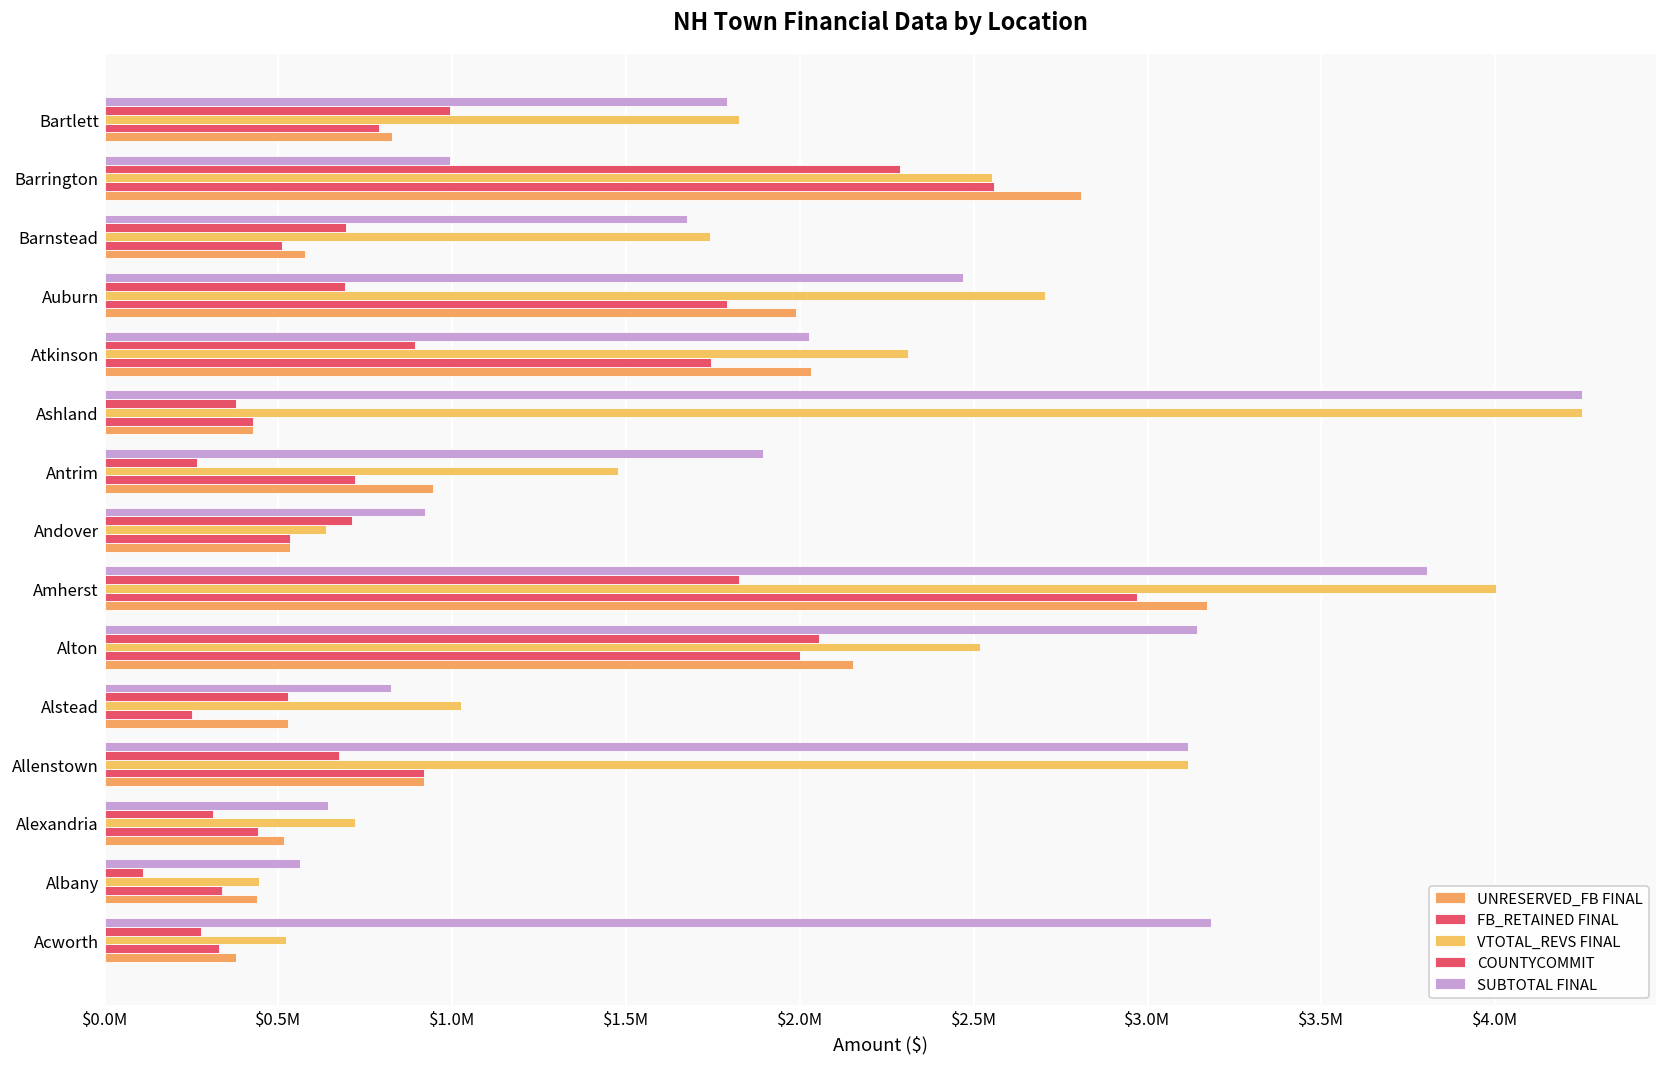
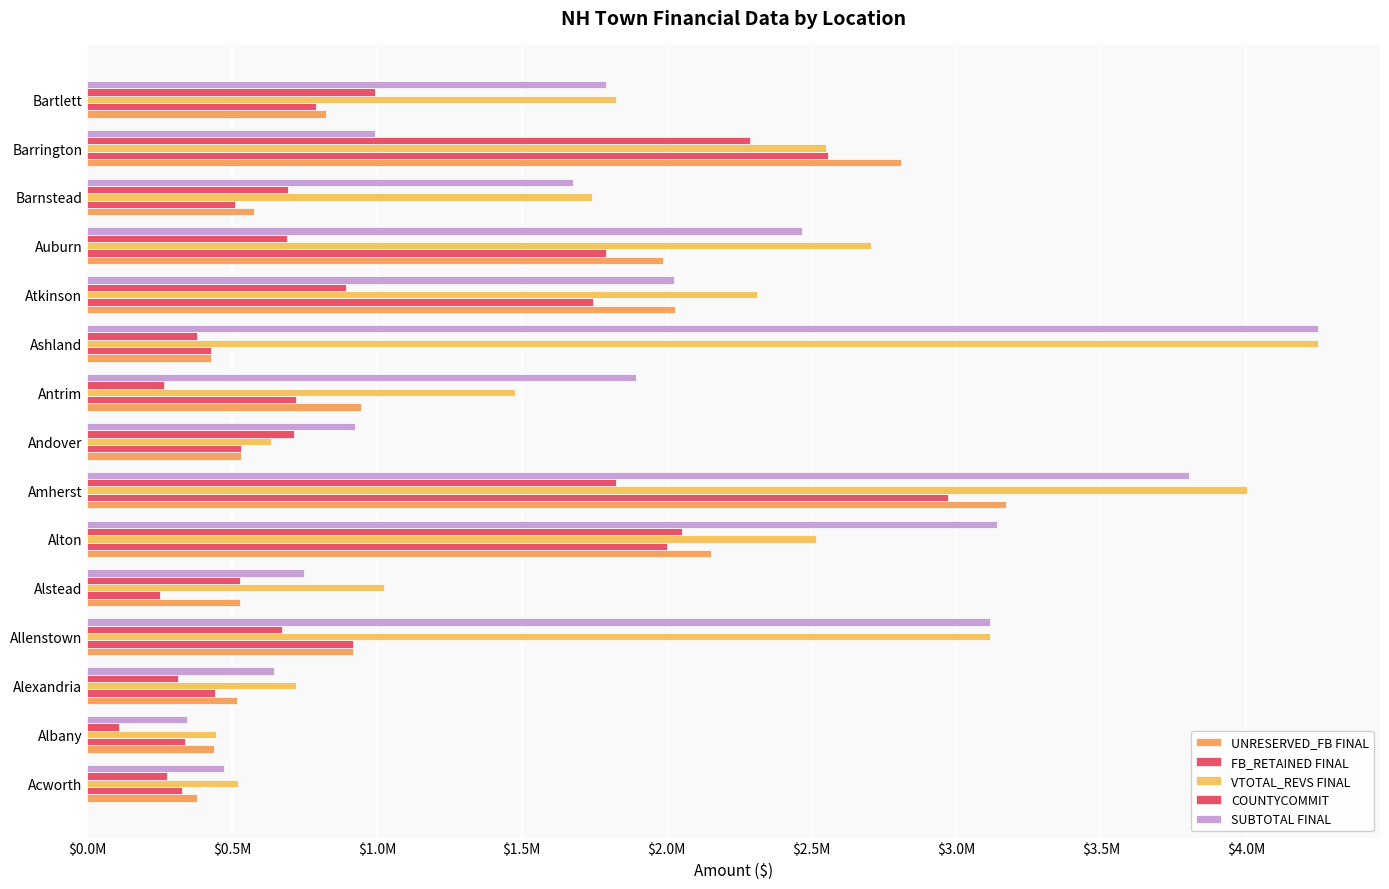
SUBTOTAL FINAL, Alstead: $820000 -> $750000
SUBTOTAL FINAL, Albany: $560000 -> $340000
SUBTOTAL FINAL, Acworth: $3180000 -> $470000
